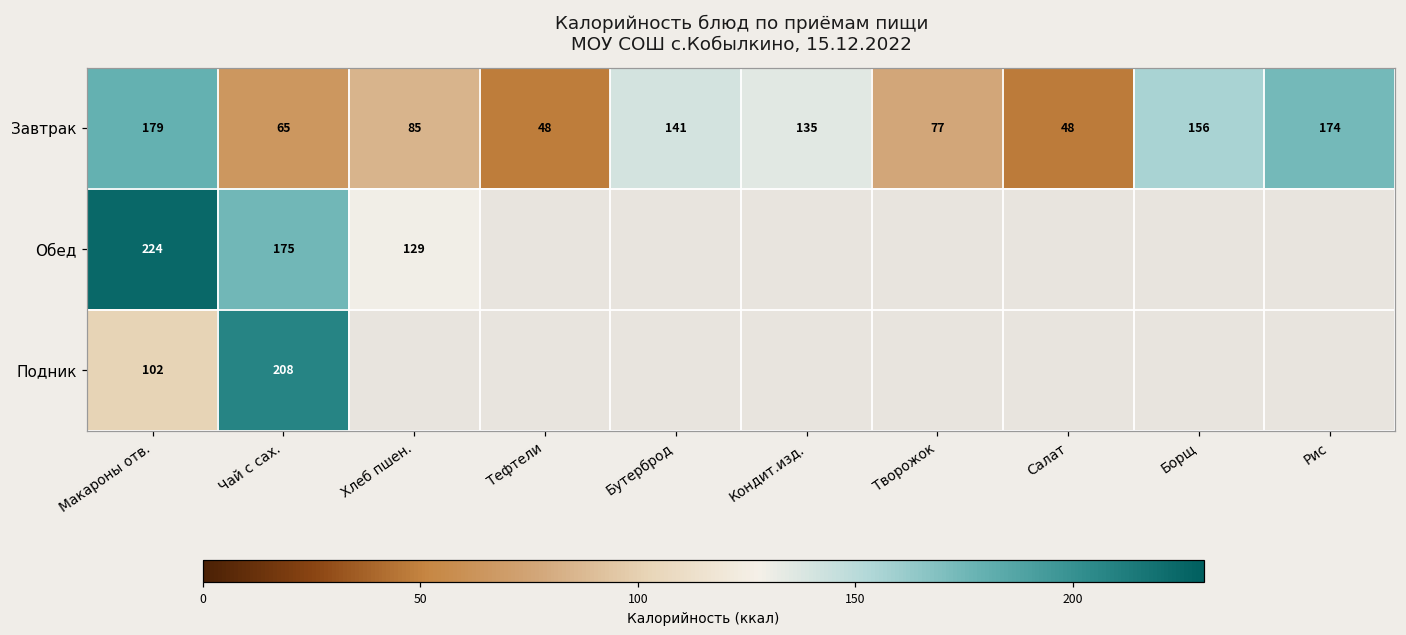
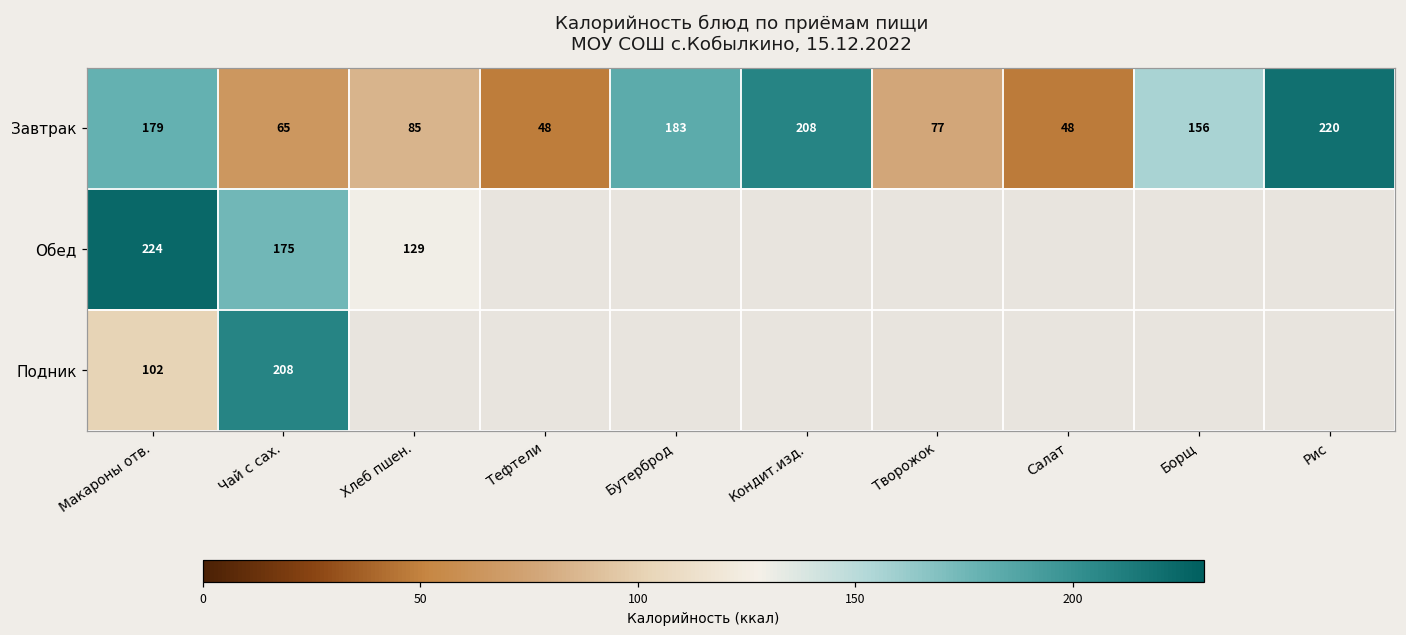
Завтрак, Бутерброд: 141 -> 183
Завтрак, Кондит.изд.: 135 -> 208
Завтрак, Рис: 174 -> 220
